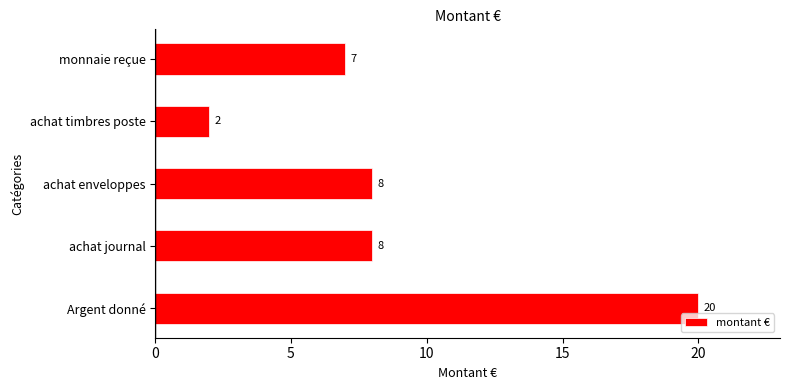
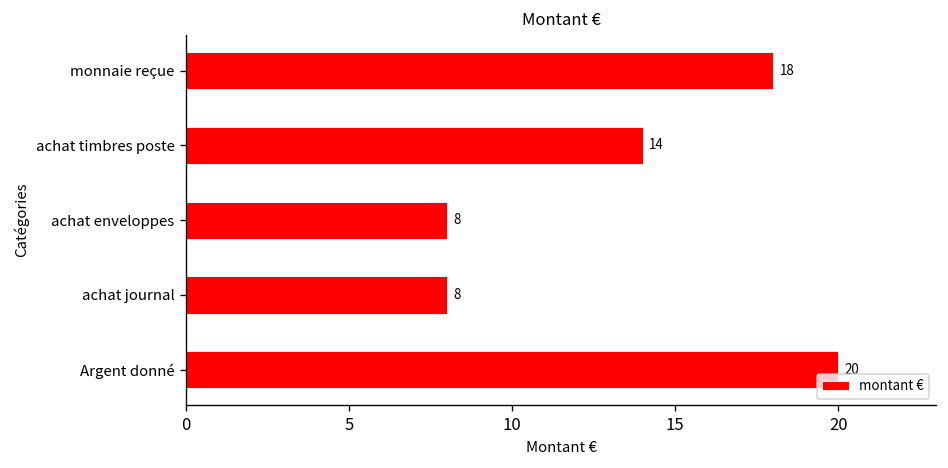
monnaie reçue: 7 -> 18
achat timbres poste: 2 -> 14
